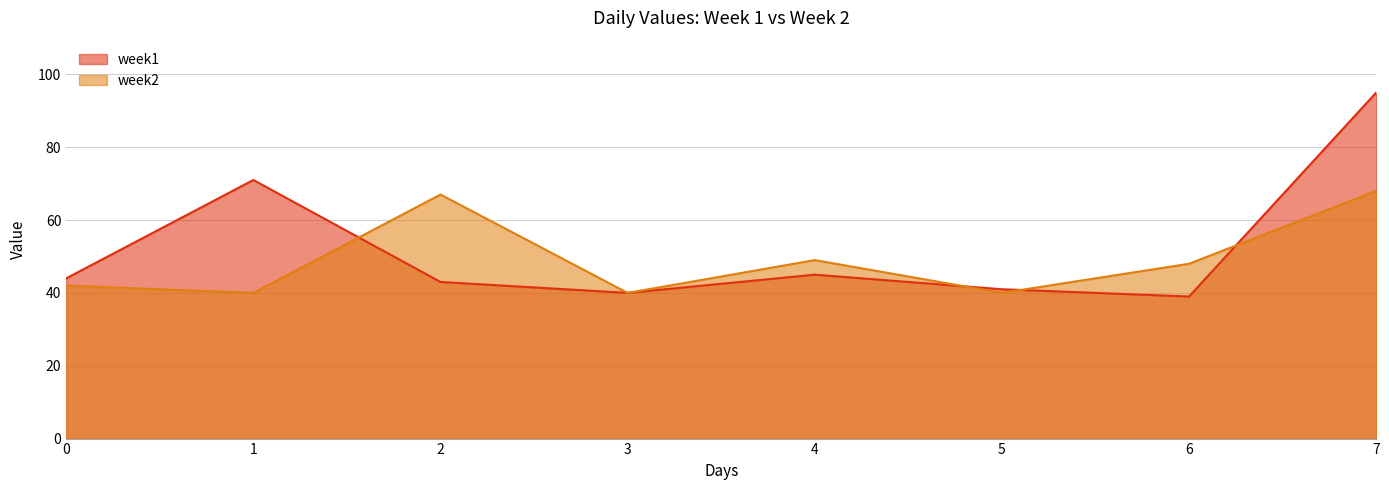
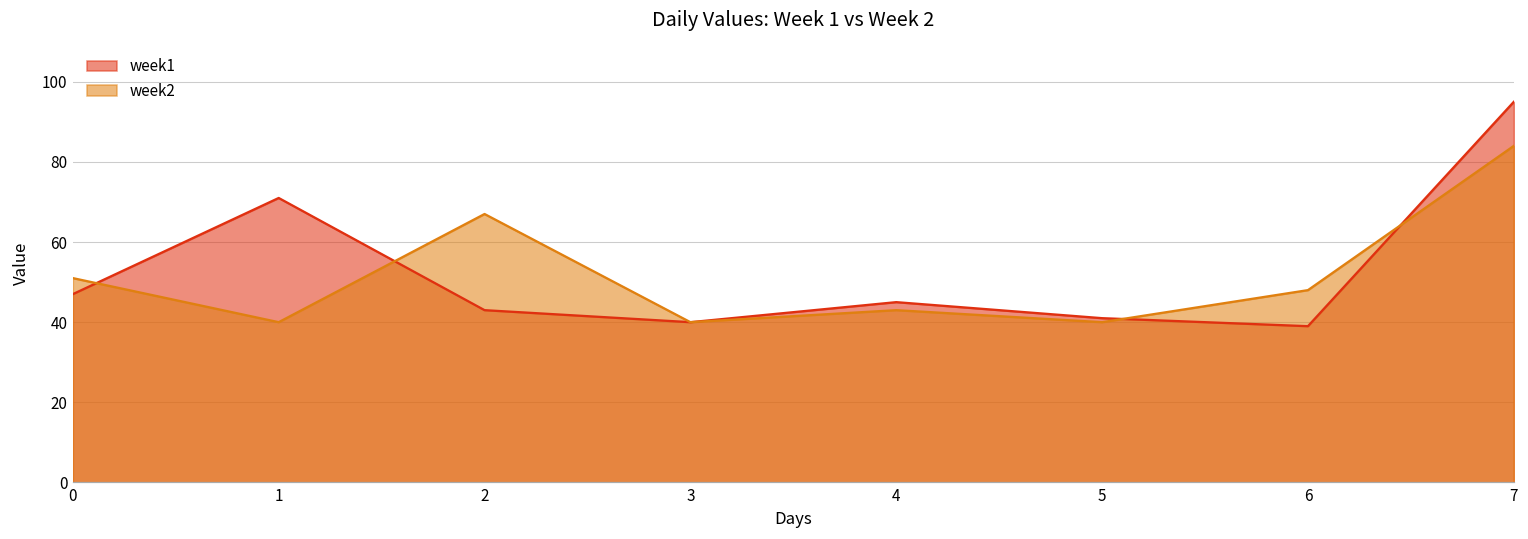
week1, 0: 44 -> 47
week2, 0: 42 -> 51
week2, 4: 49 -> 43
week2, 7: 68 -> 84
